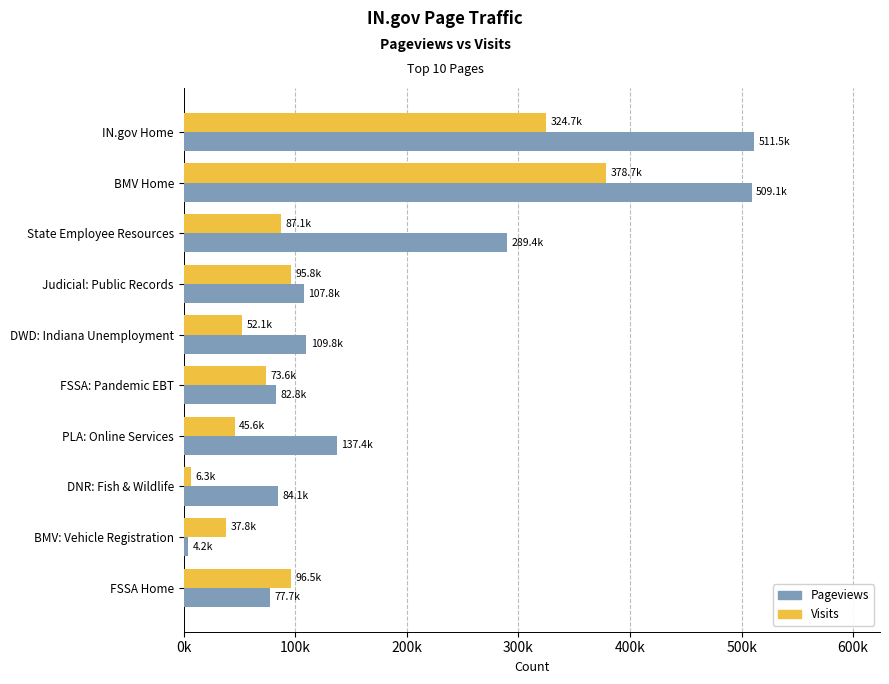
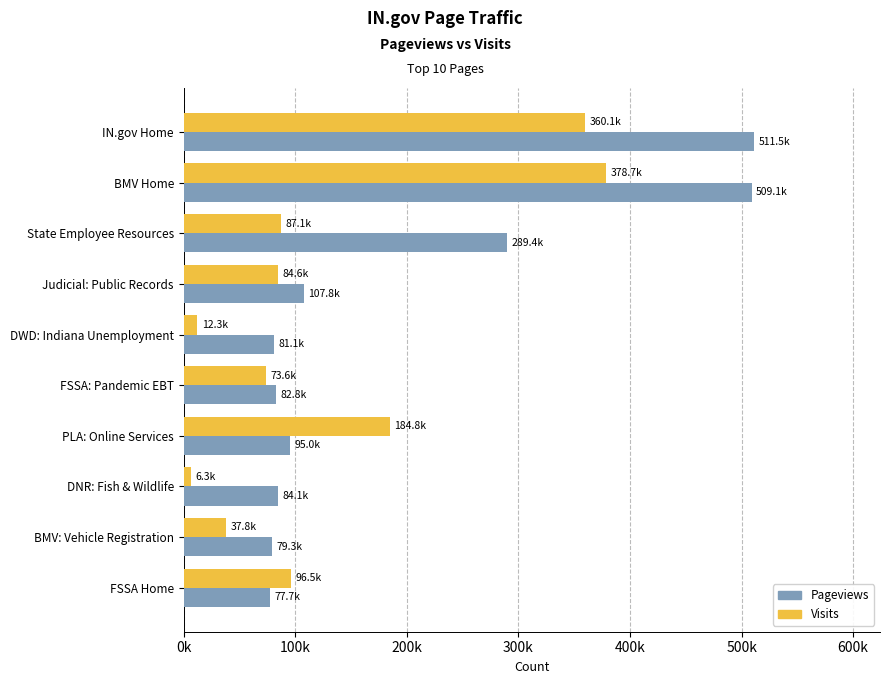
Visits, IN.gov Home: 324.7k -> 360.1k
Visits, Judicial: Public Records: 95.8k -> 84.6k
Visits, DWD: Indiana Unemployment: 52.1k -> 12.3k
Pageviews, DWD: Indiana Unemployment: 109.8k -> 81.1k
Visits, PLA: Online Services: 45.6k -> 184.8k
Pageviews, PLA: Online Services: 137.4k -> 95.0k
Pageviews, BMV: Vehicle Registration: 4.2k -> 79.3k
